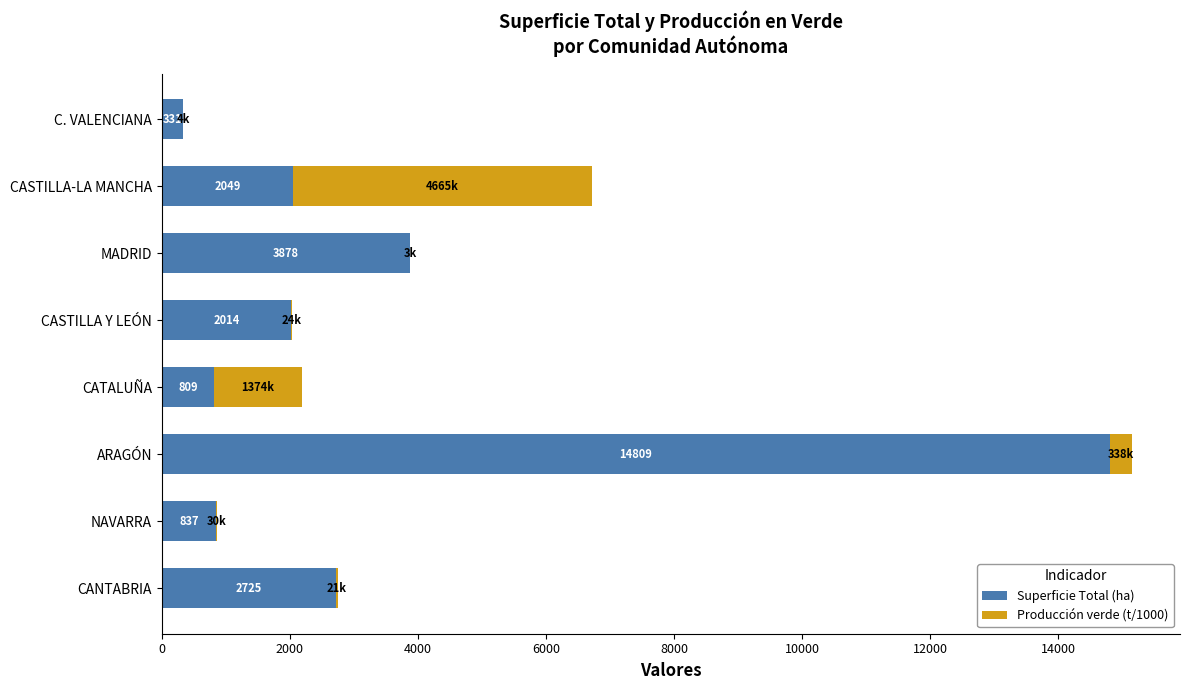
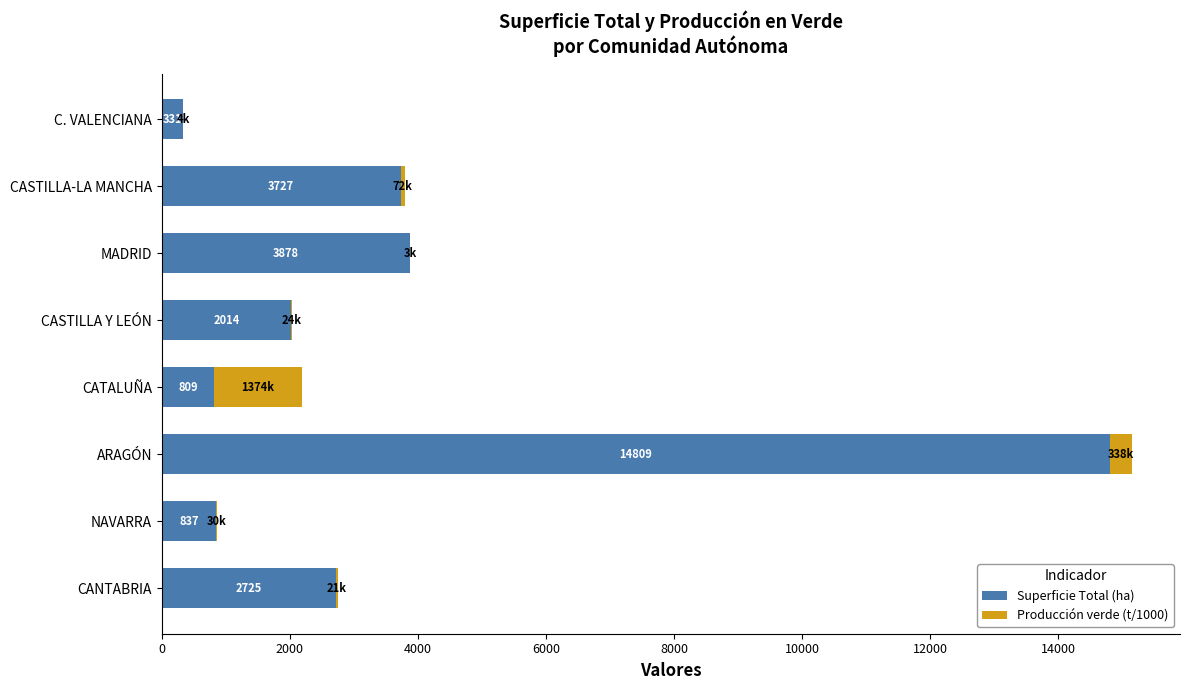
Superficie Total (ha), CASTILLA-LA MANCHA: 2049 -> 3727
Producción verde (t/1000), CASTILLA-LA MANCHA: 4665k -> 72k
